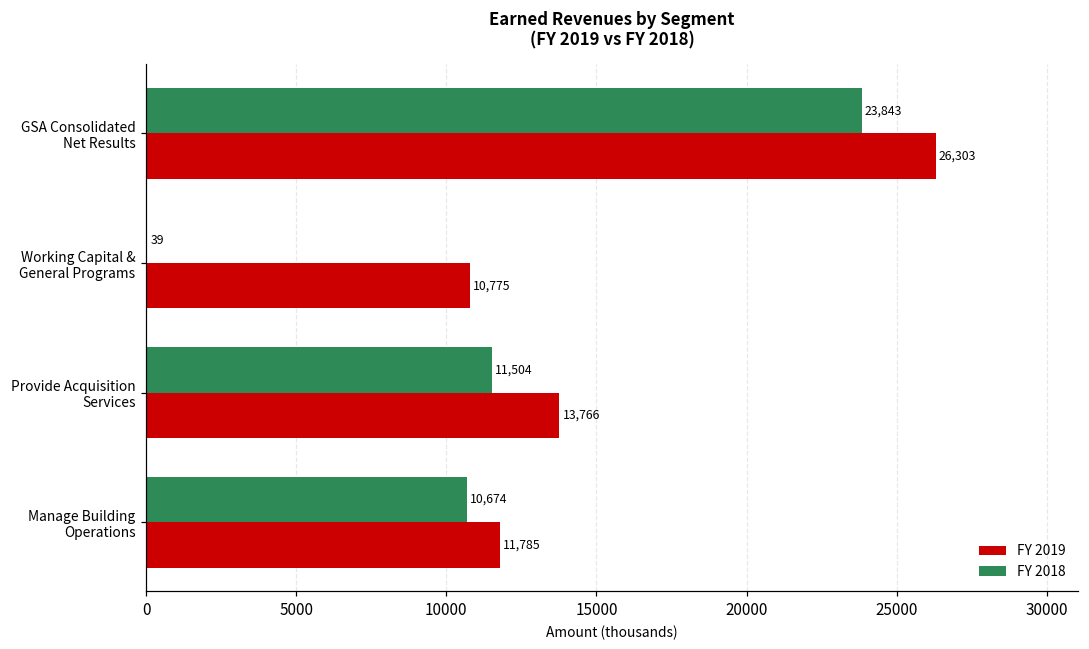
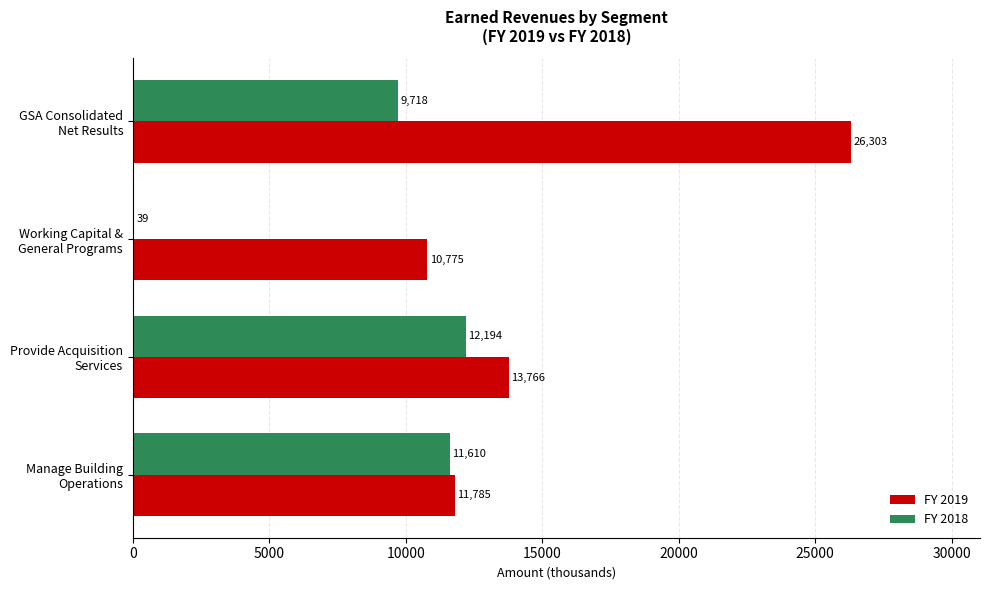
FY 2018, GSA Consolidated Net Results: 23,843 -> 9,718
FY 2018, Provide Acquisition Services: 11,504 -> 12,194
FY 2018, Manage Building Operations: 10,674 -> 11,610
